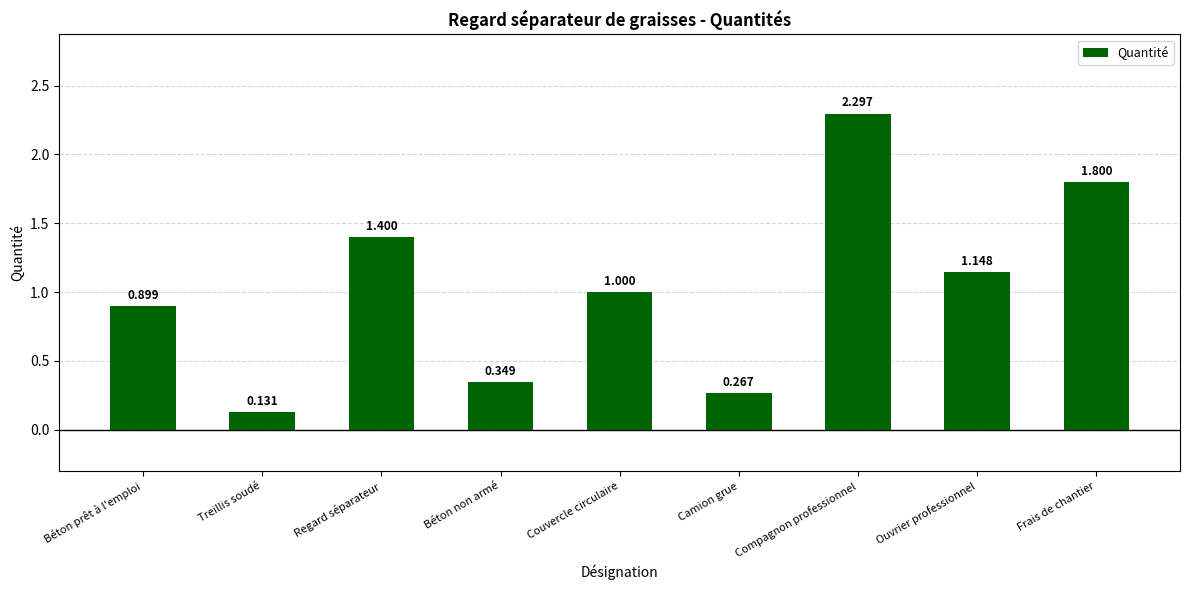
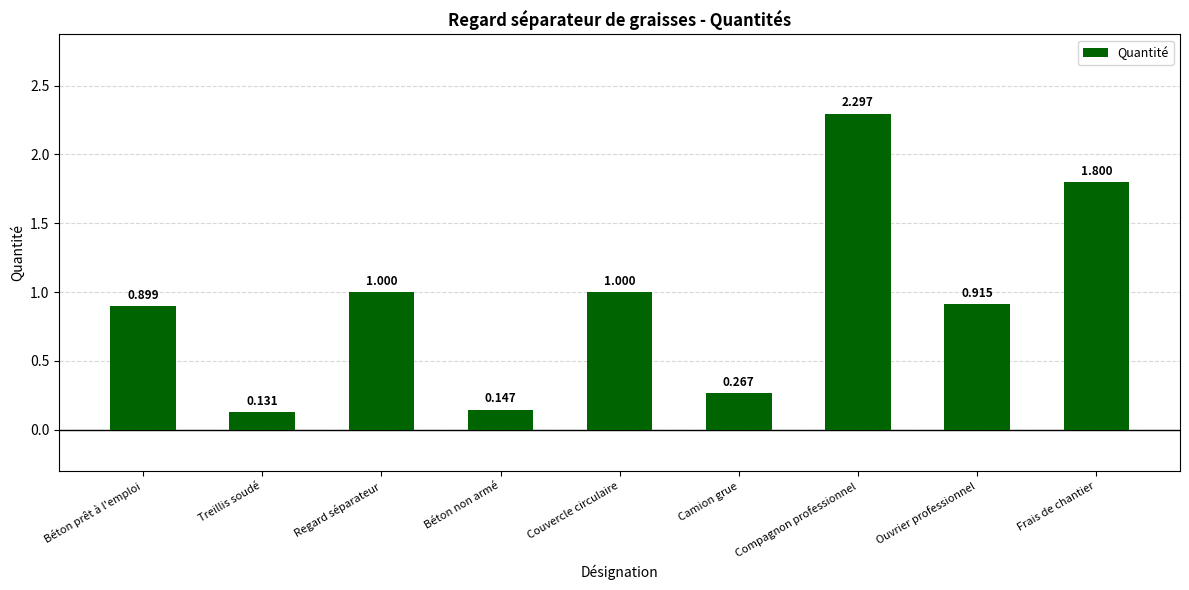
Regard séparateur: 1.400 -> 1.000
Béton non armé: 0.349 -> 0.147
Ouvrier professionnel: 1.148 -> 0.915
